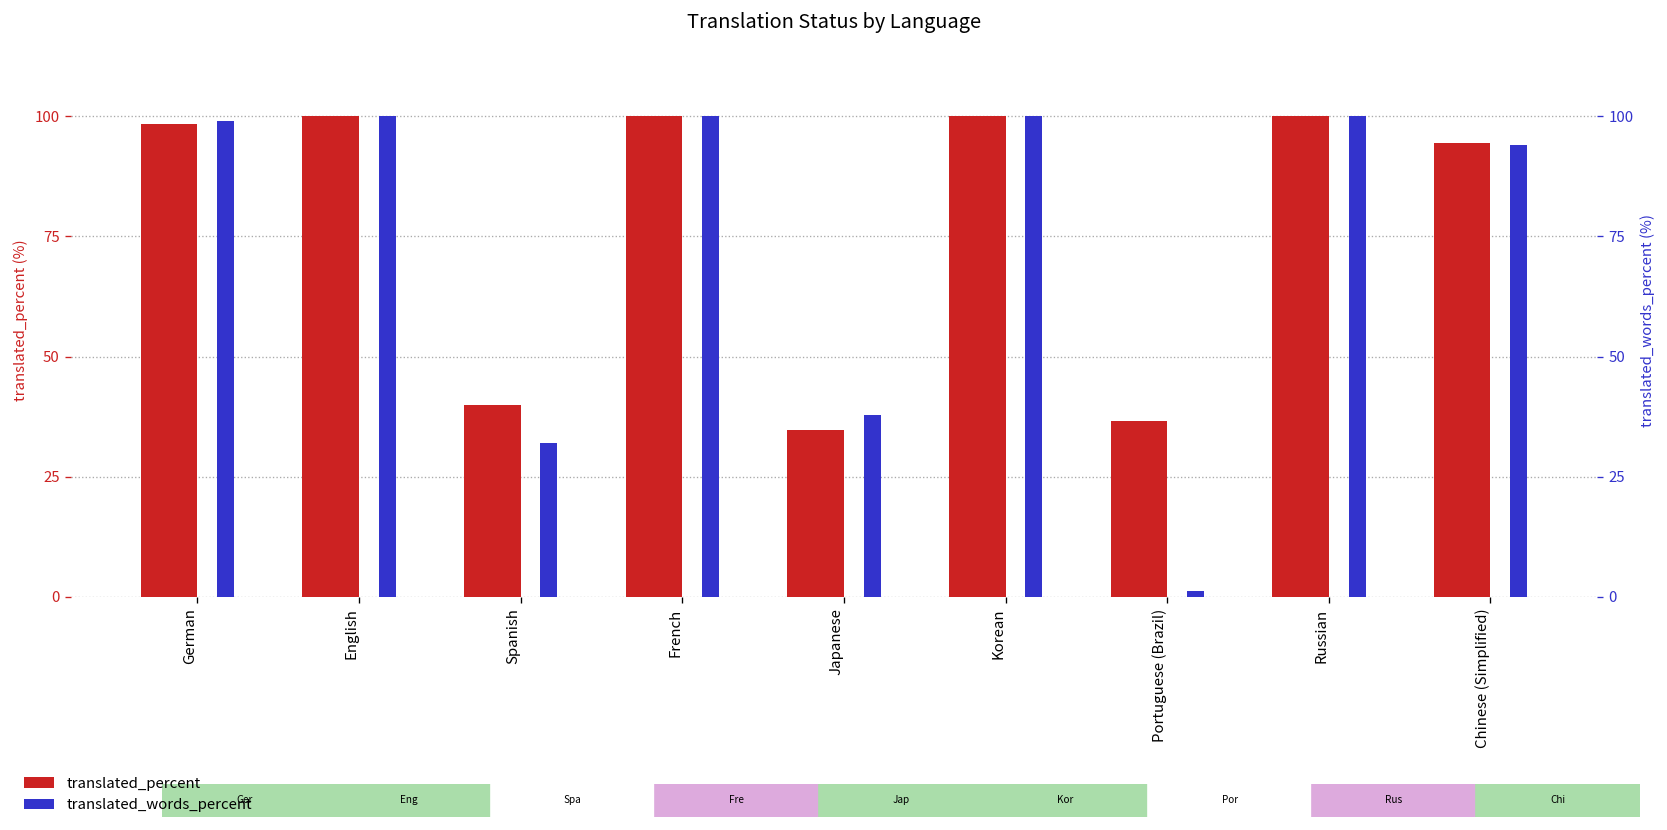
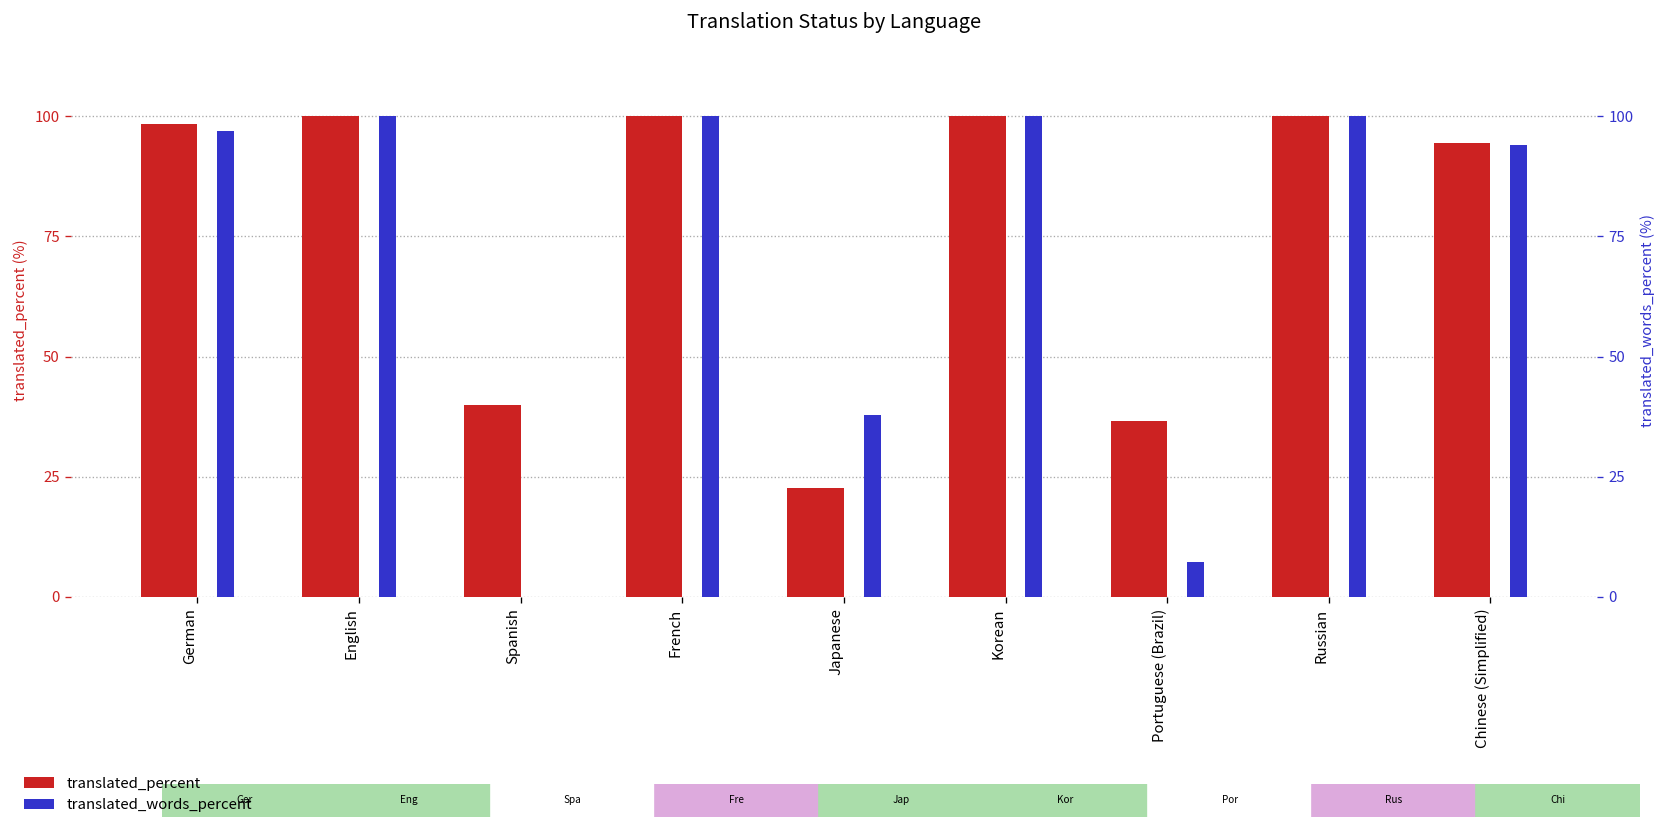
translated_percent, Japanese: 35 -> 23
translated_words_percent, German: 99 -> 97
translated_words_percent, Spanish: 32 -> 0
translated_words_percent, Portuguese (Brazil): 1 -> 7
